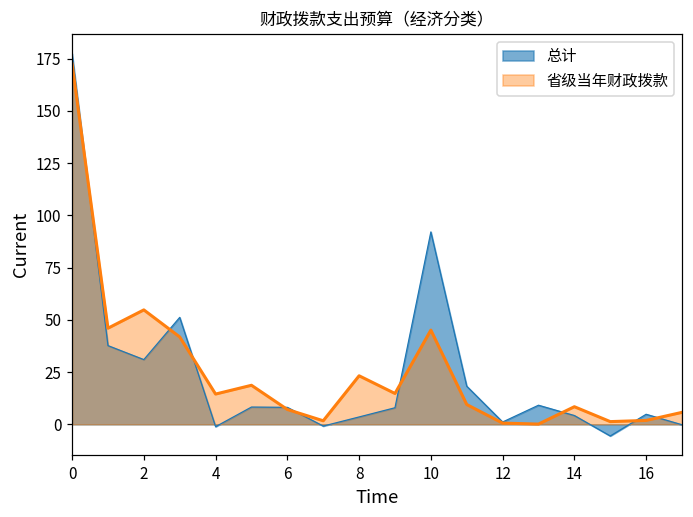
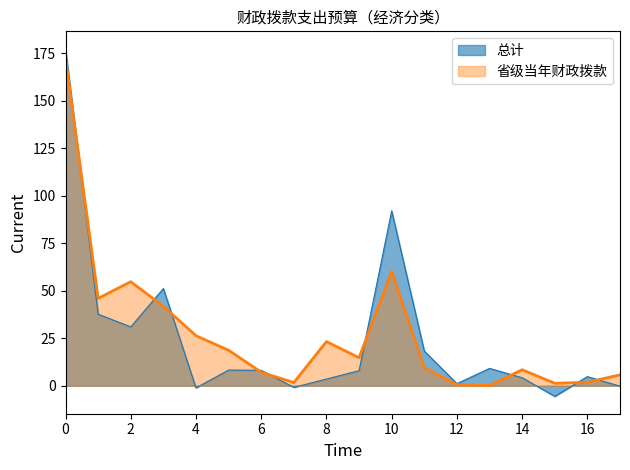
省级当年财政拨款, 4: 14 -> 26
省级当年财政拨款, 10: 45 -> 60
